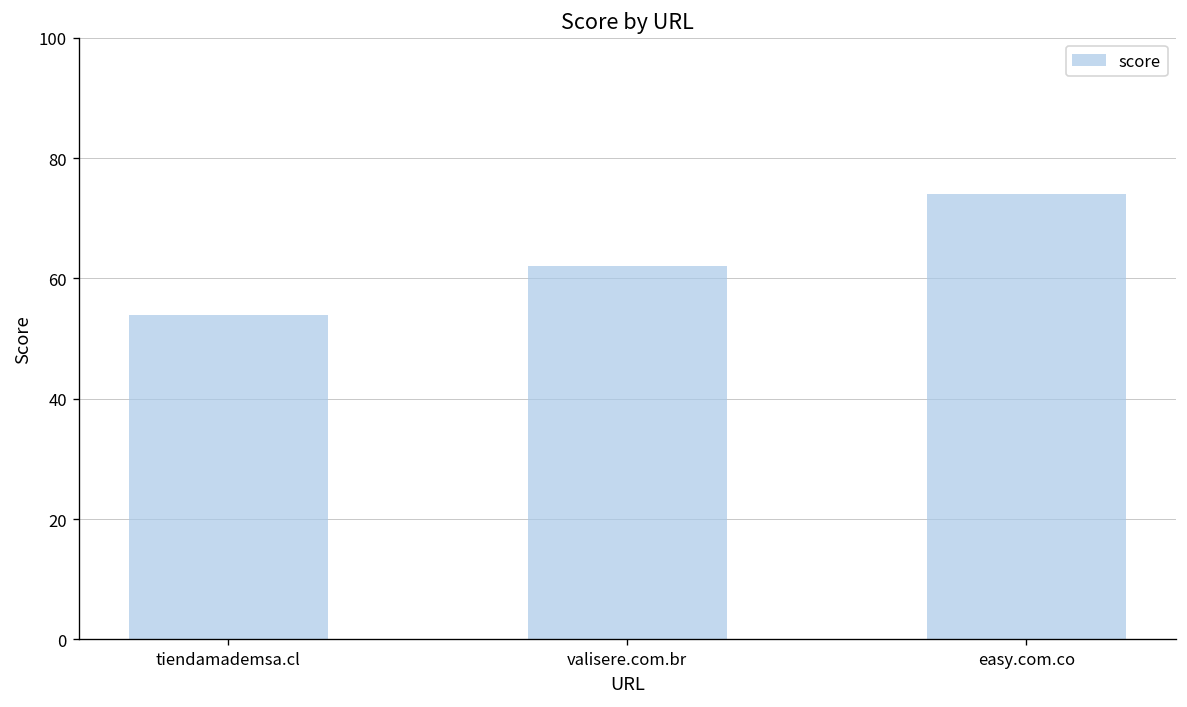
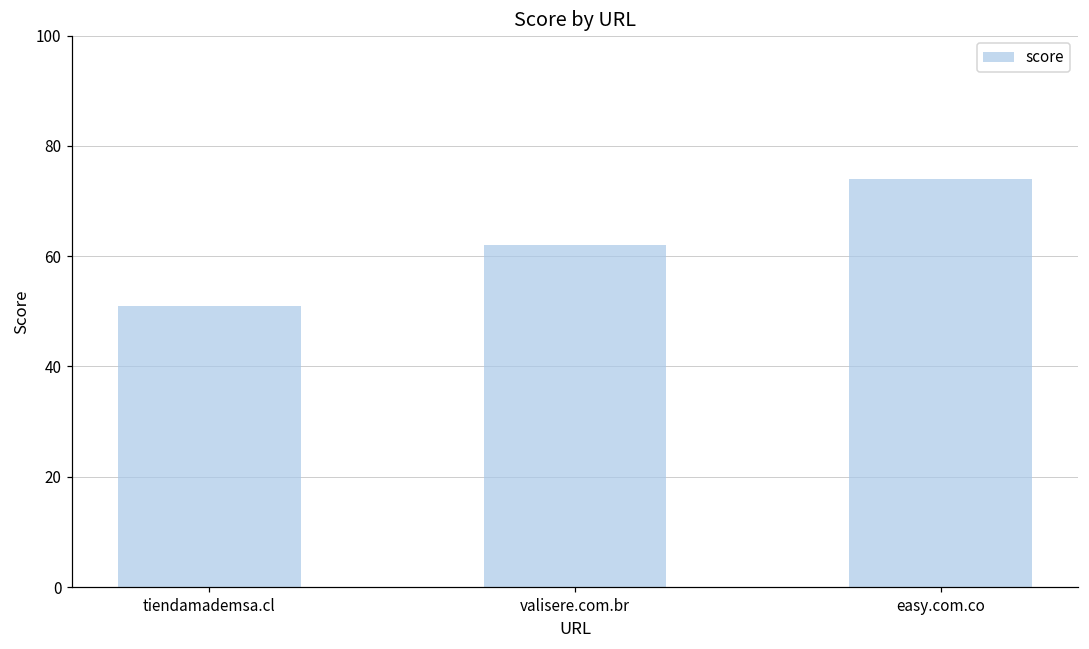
tiendamademsa.cl: 54 -> 51
